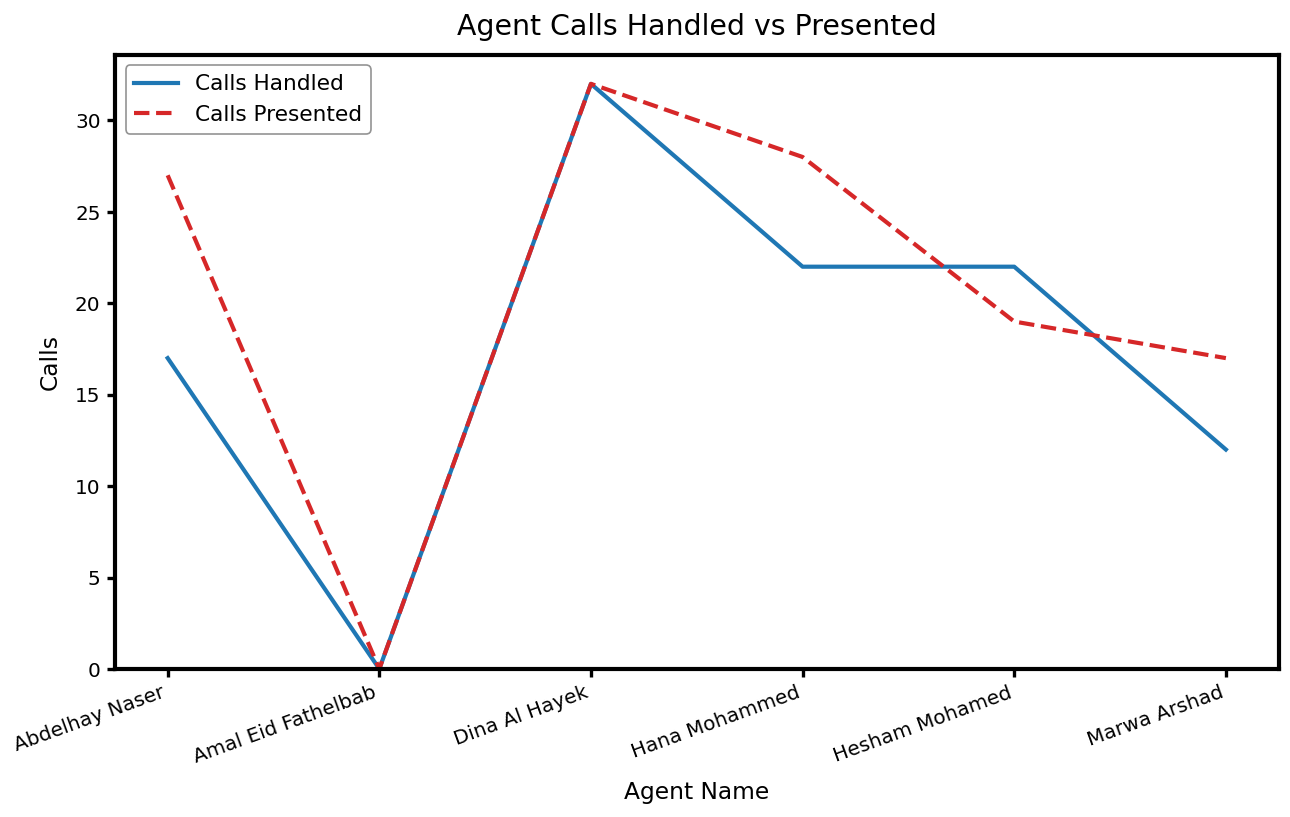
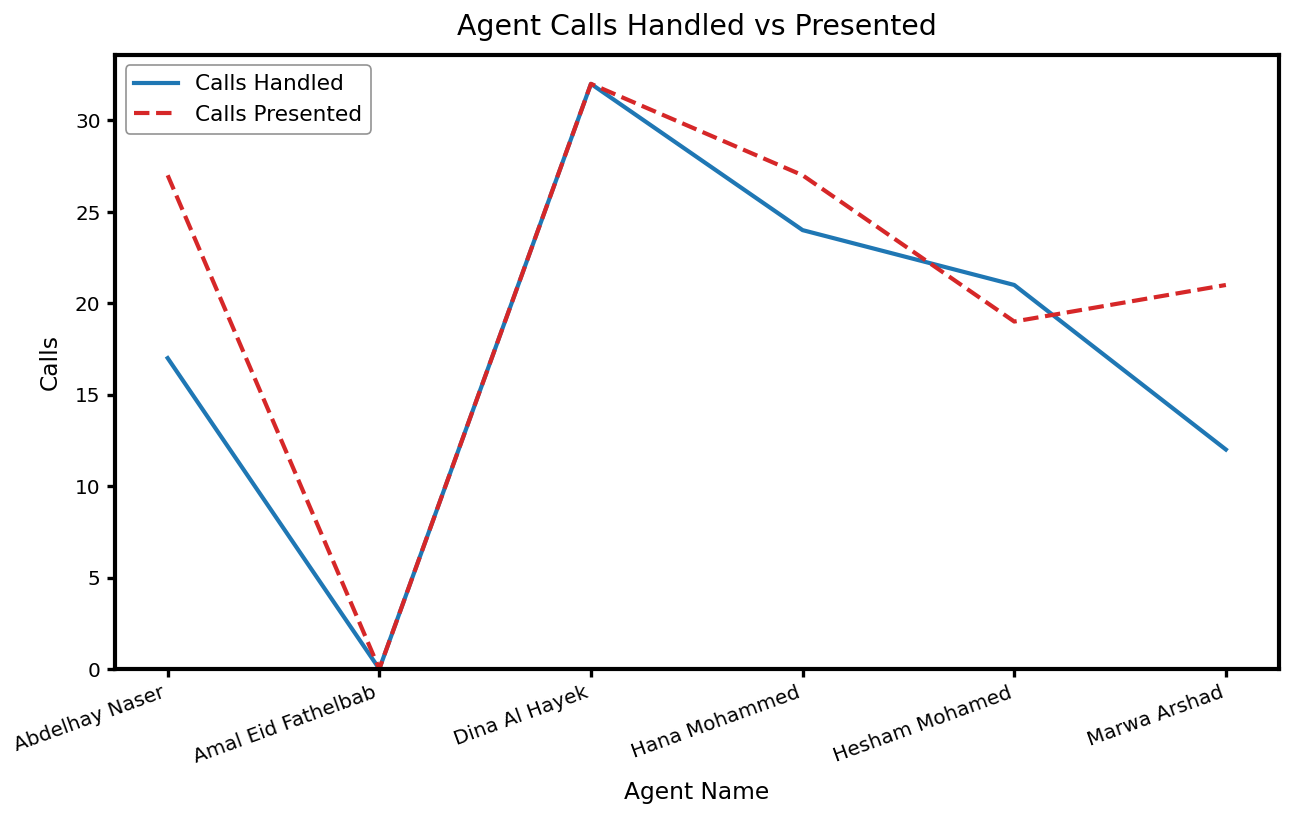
Calls Handled, Hana Mohammed: 22 -> 24
Calls Presented, Hana Mohammed: 28 -> 27
Calls Handled, Hesham Mohamed: 22 -> 21
Calls Presented, Marwa Arshad: 17 -> 21
